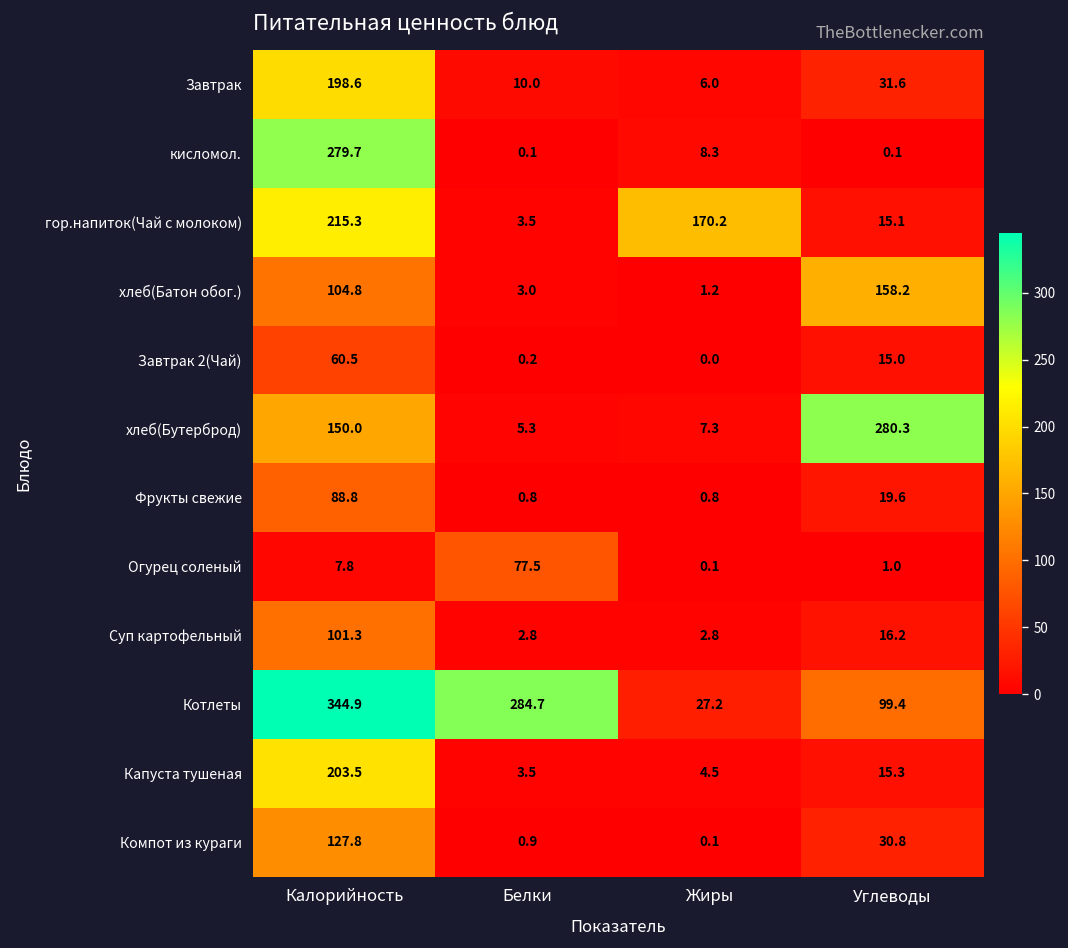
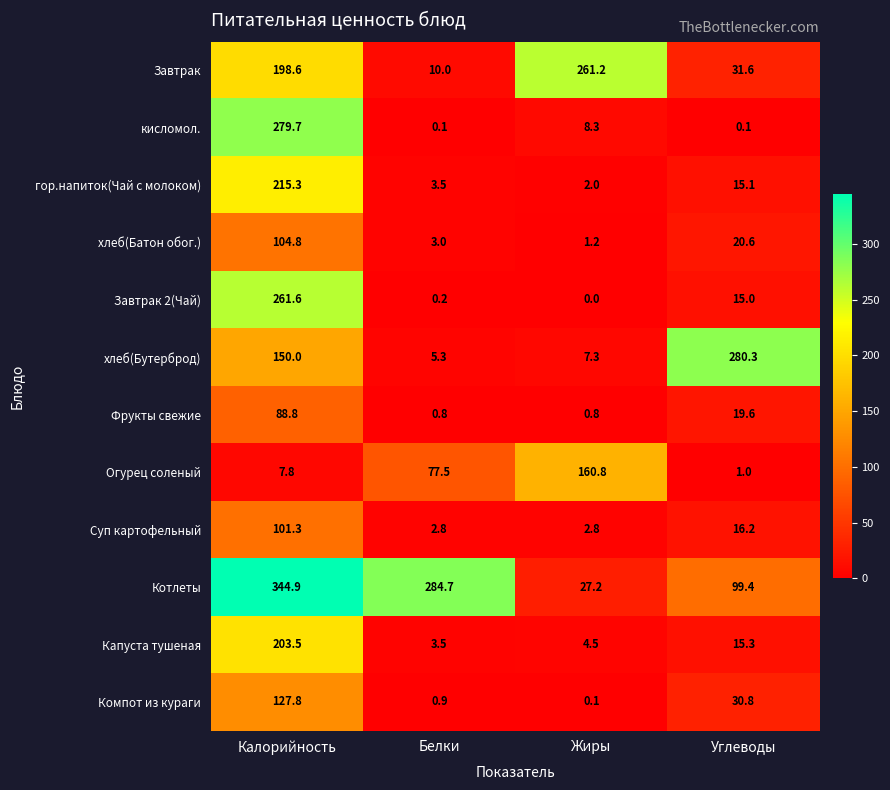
Завтрак, Жиры: 6.0 -> 261.2
гор.напиток(Чай с молоком), Жиры: 170.2 -> 2.0
хлеб(Батон обог.), Углеводы: 158.2 -> 20.6
Завтрак 2(Чай), Калорийность: 60.5 -> 261.6
Огурец соленый, Жиры: 0.1 -> 160.8
